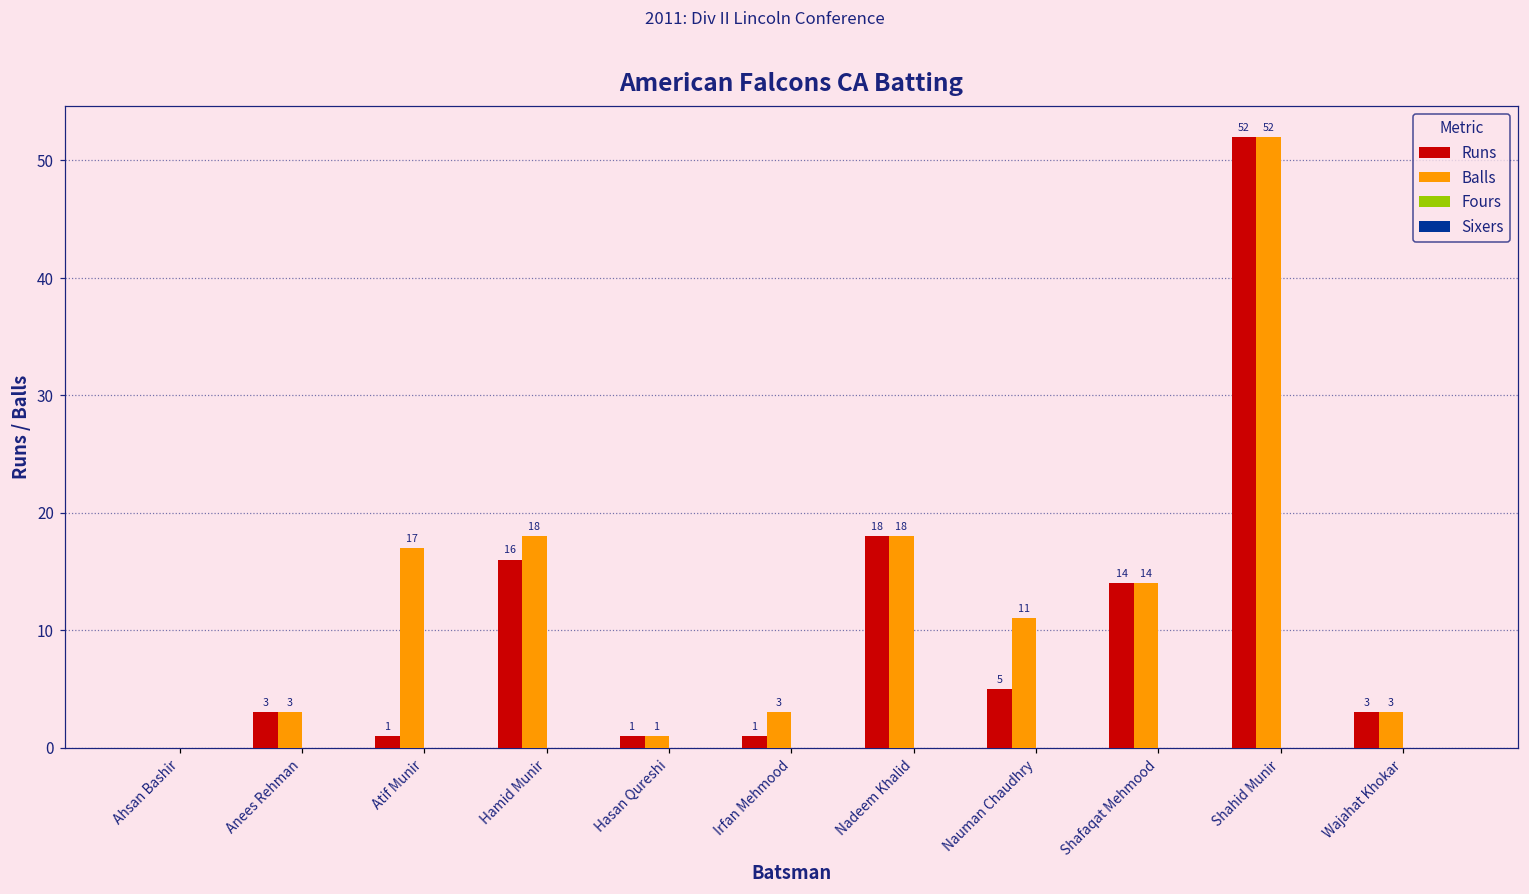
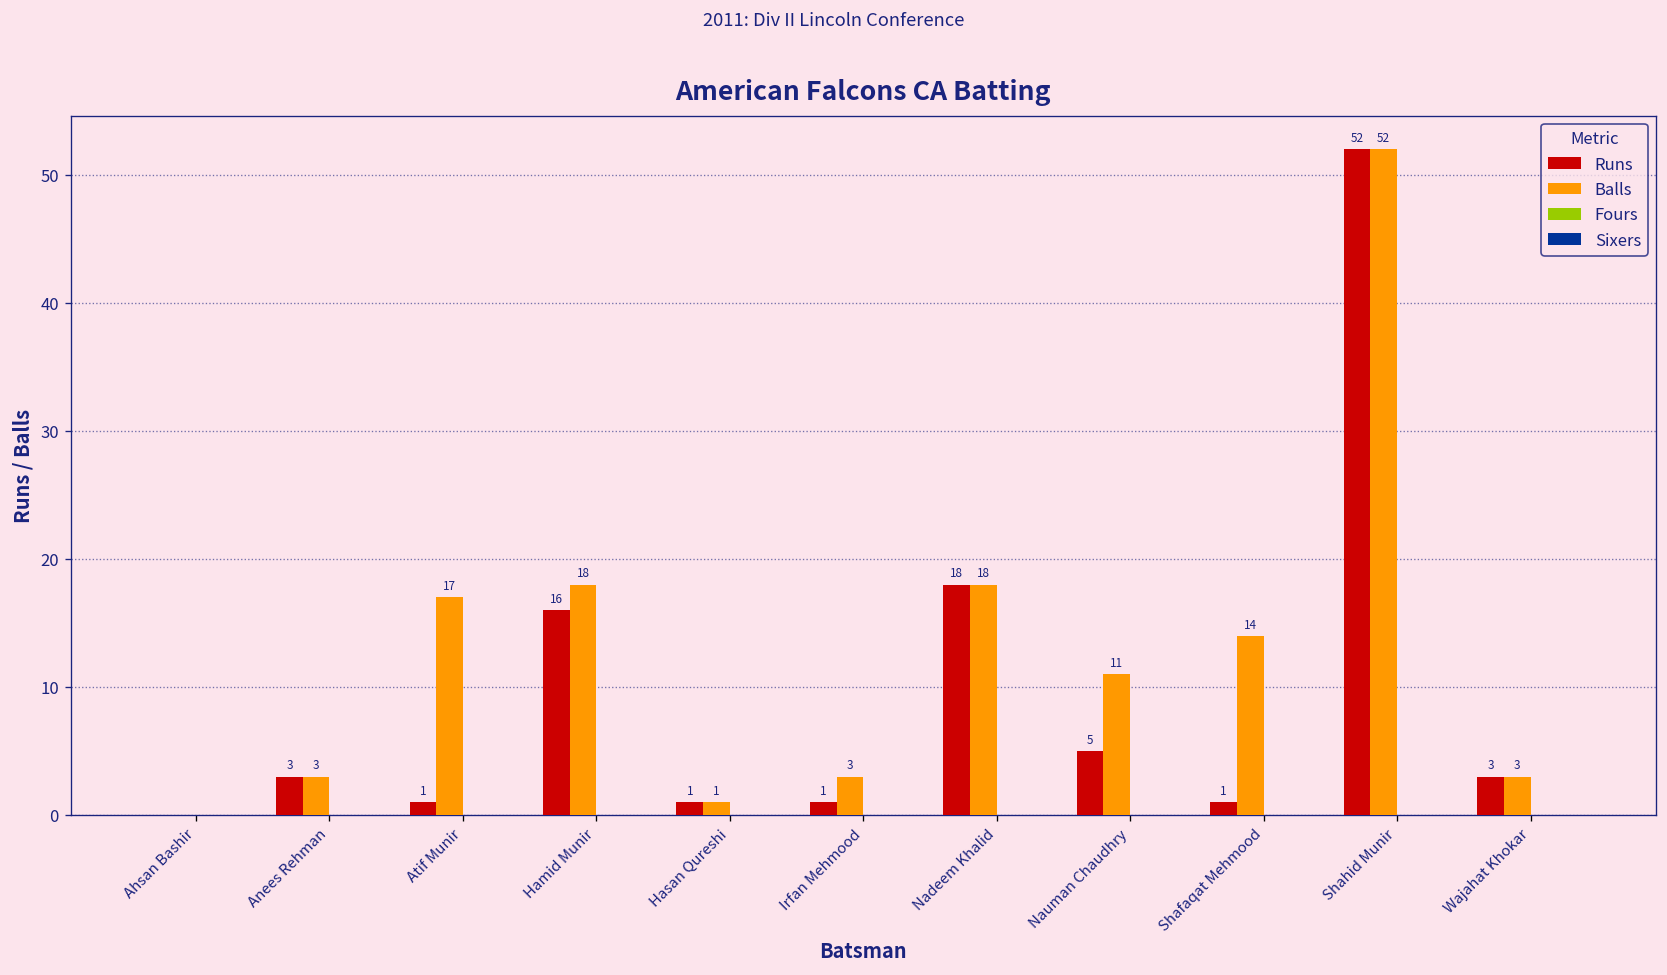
Runs, Shafaqat Mehmood: 14 -> 1
